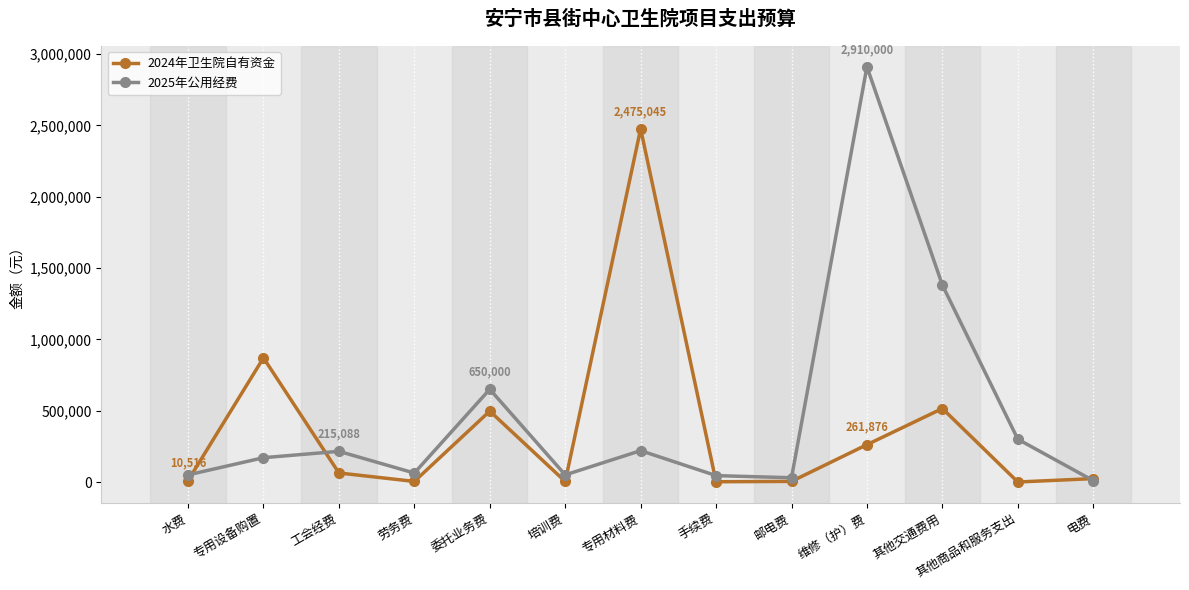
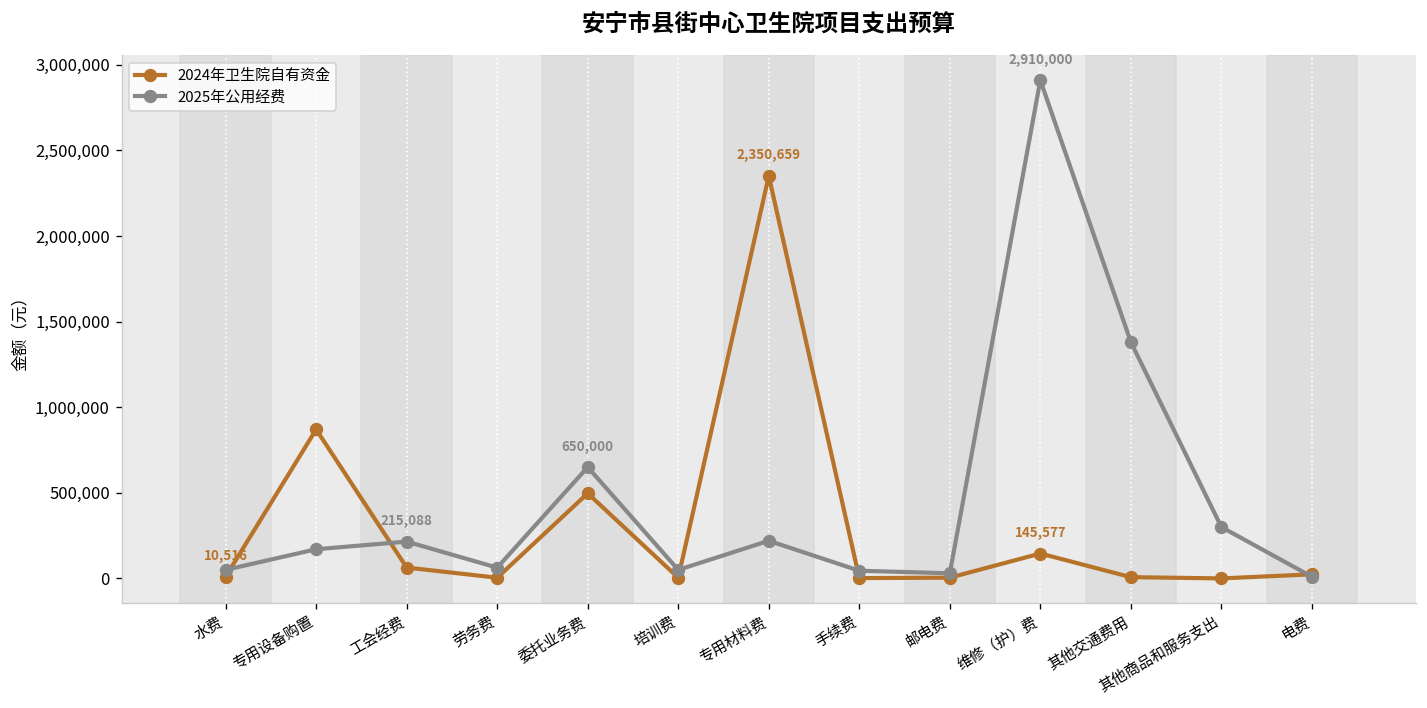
2024年卫生院自有资金, 专用材料费: 2,475,045 -> 2,350,659
2024年卫生院自有资金, 维修（护）费: 261,876 -> 145,577
2024年卫生院自有资金, 其他交通费用: 520,000 -> 10,000
